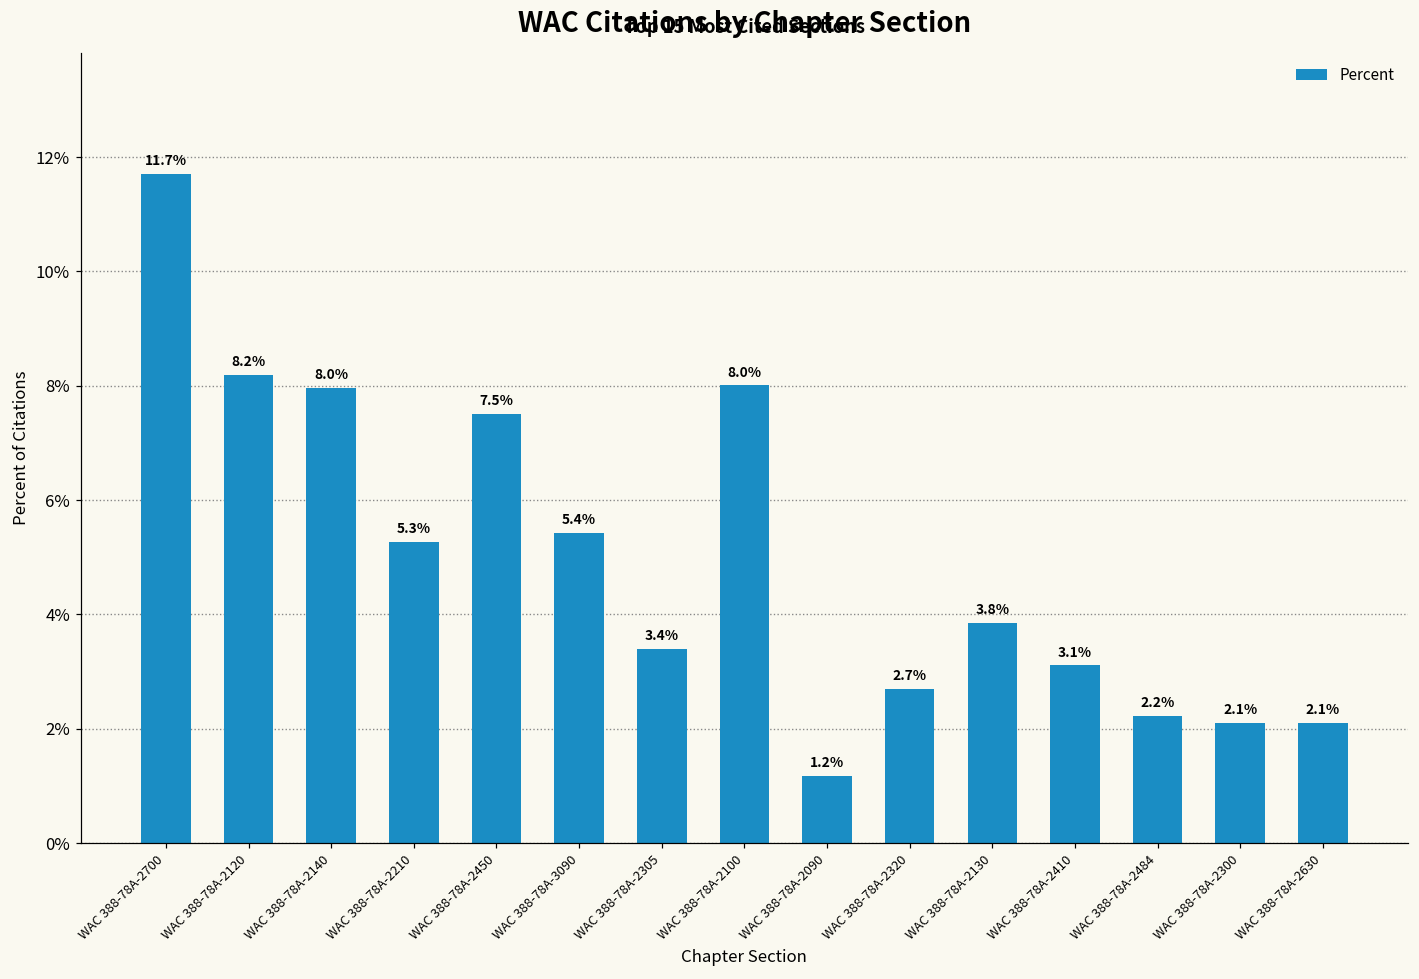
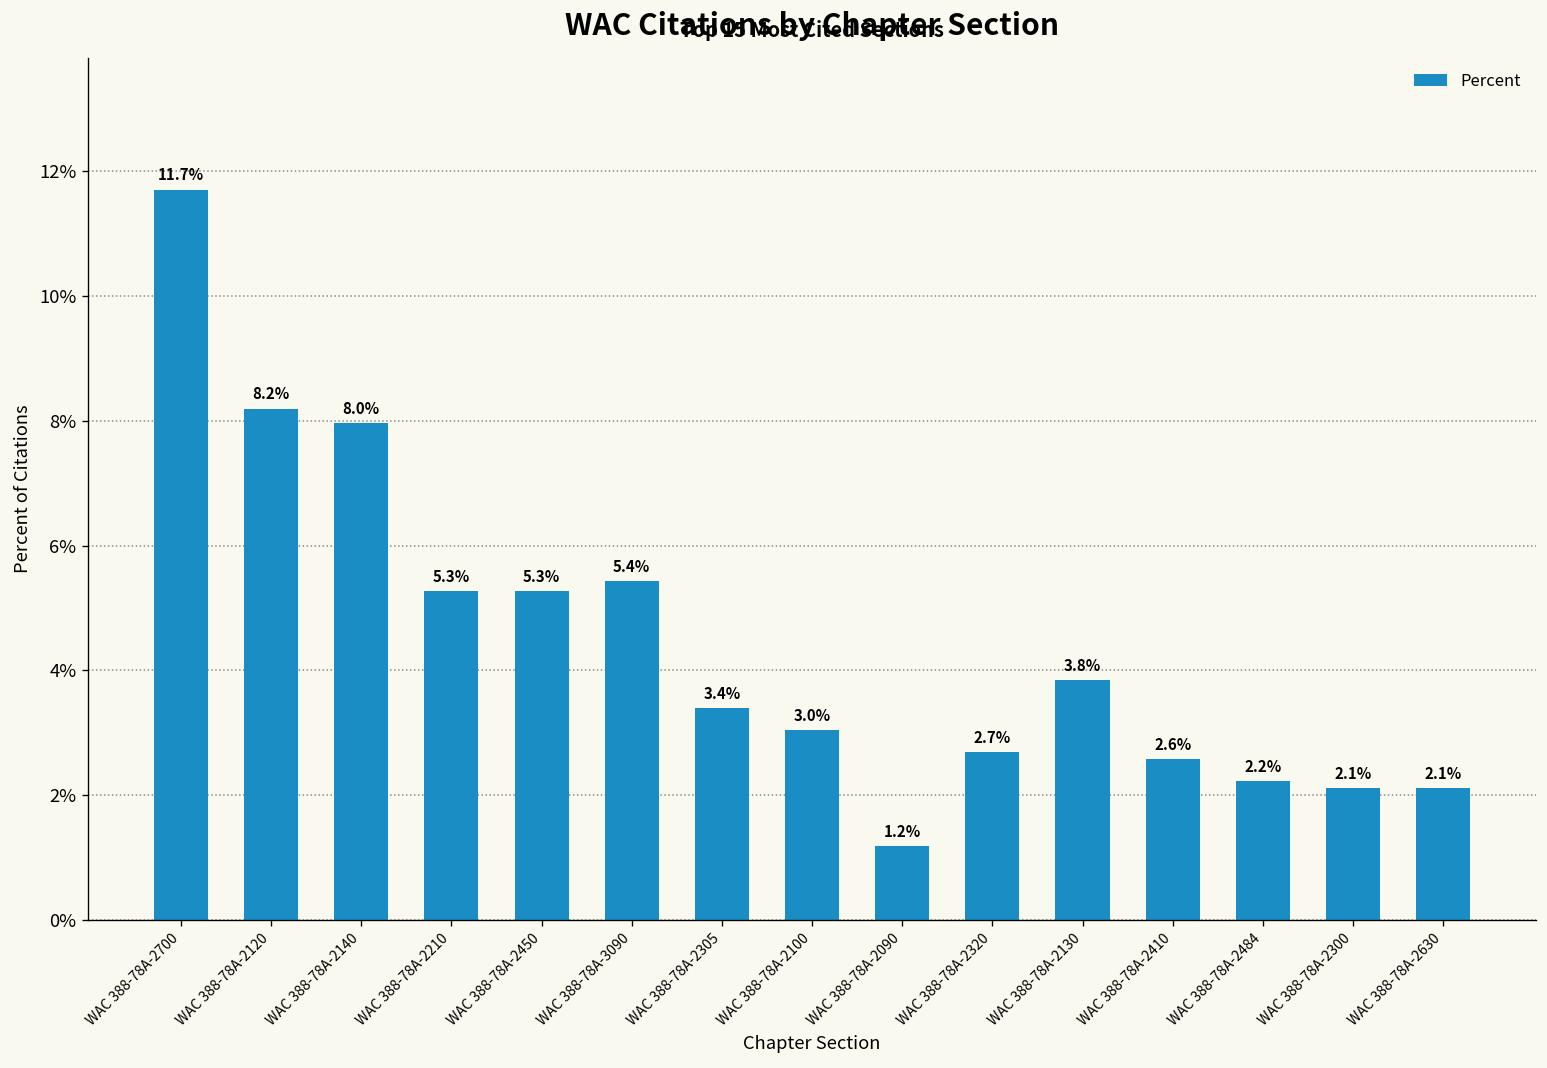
WAC 388-78A-2450: 7.5% -> 5.3%
WAC 388-78A-2100: 8.0% -> 3.0%
WAC 388-78A-2410: 3.1% -> 2.6%
